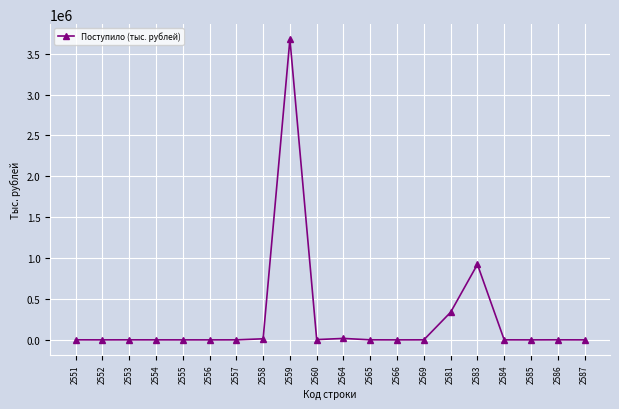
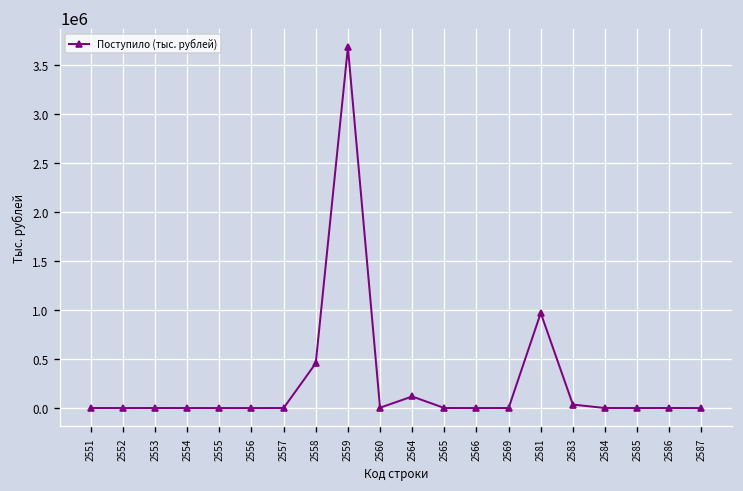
2558: 0 -> 500000
2564: 0 -> 100000
2581: 300000 -> 1000000
2583: 900000 -> 0
